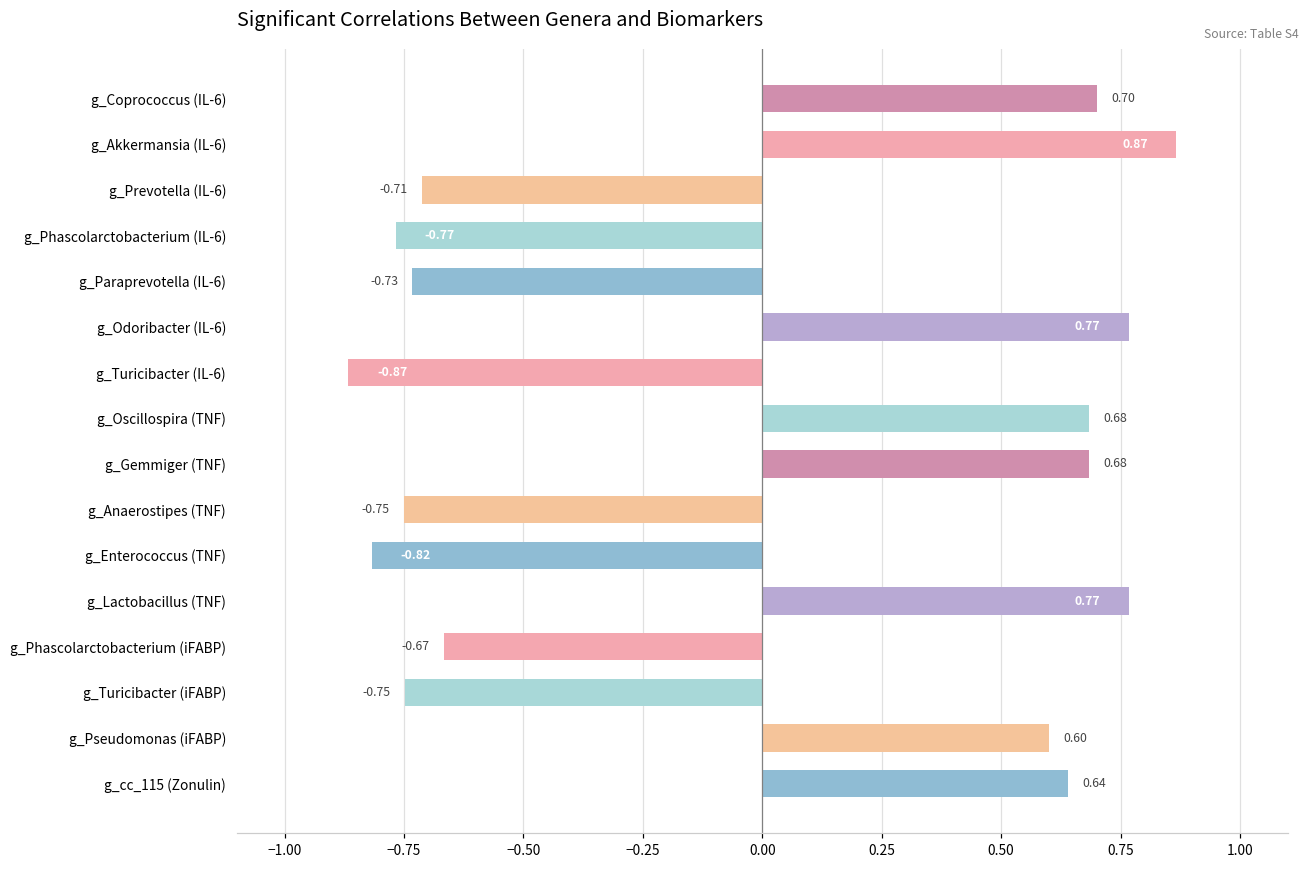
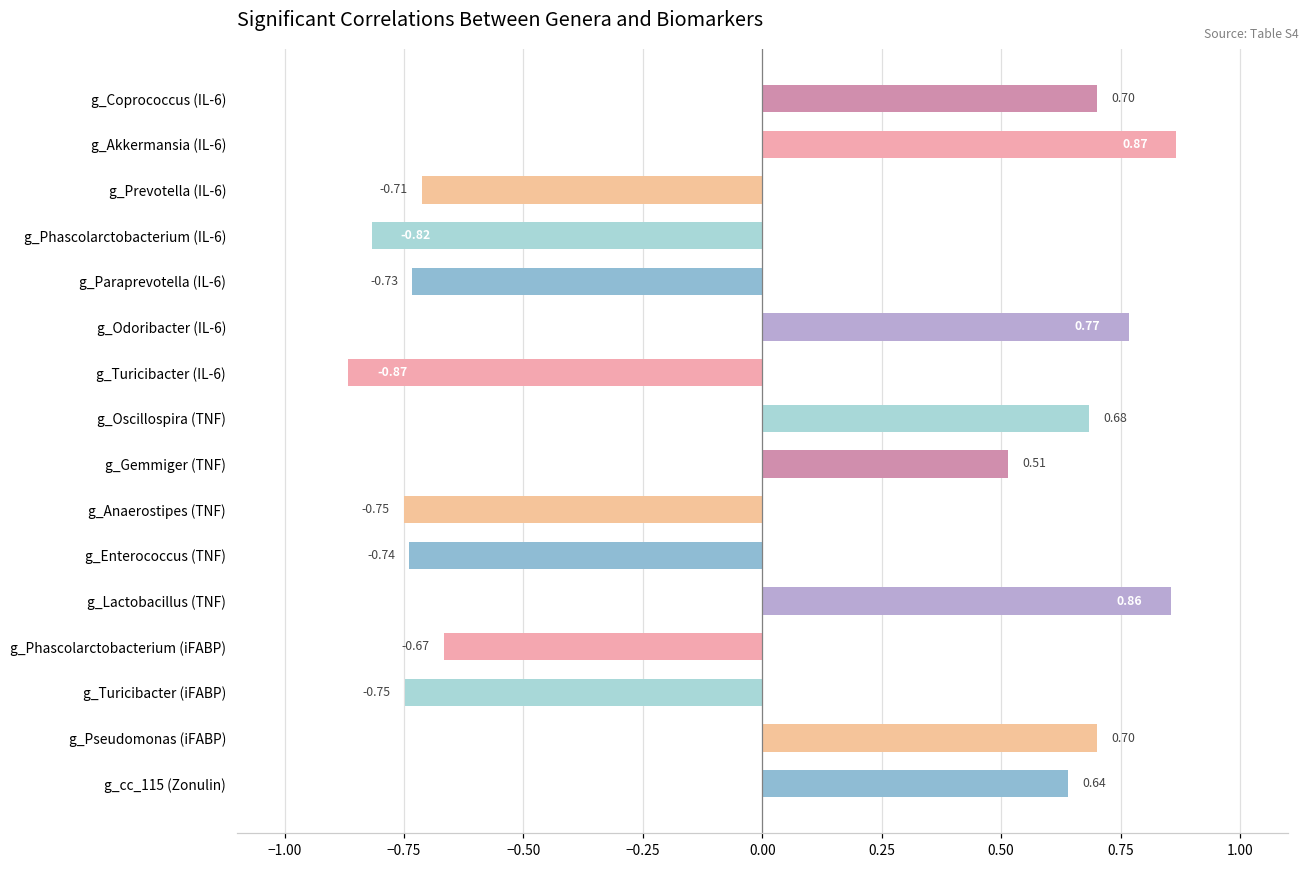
g_Phascolarctobacterium (IL-6): -0.77 -> -0.82
g_Gemmiger (TNF): 0.68 -> 0.51
g_Enterococcus (TNF): -0.82 -> -0.74
g_Lactobacillus (TNF): 0.77 -> 0.86
g_Pseudomonas (iFABP): 0.60 -> 0.70
